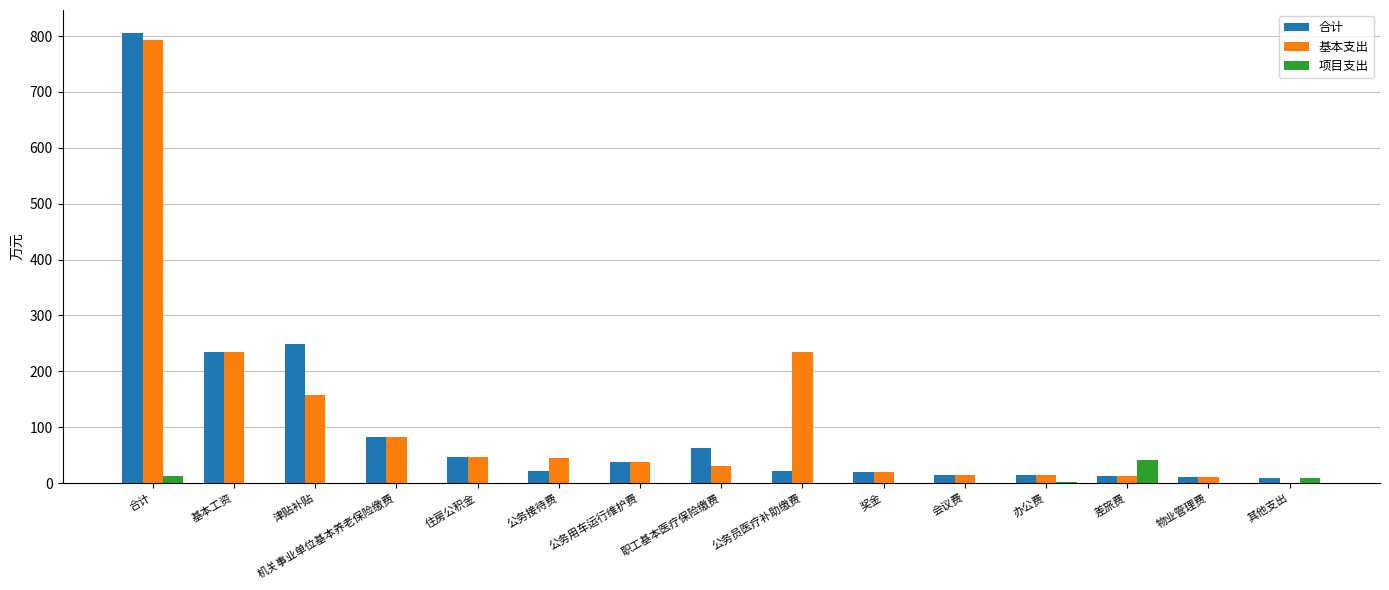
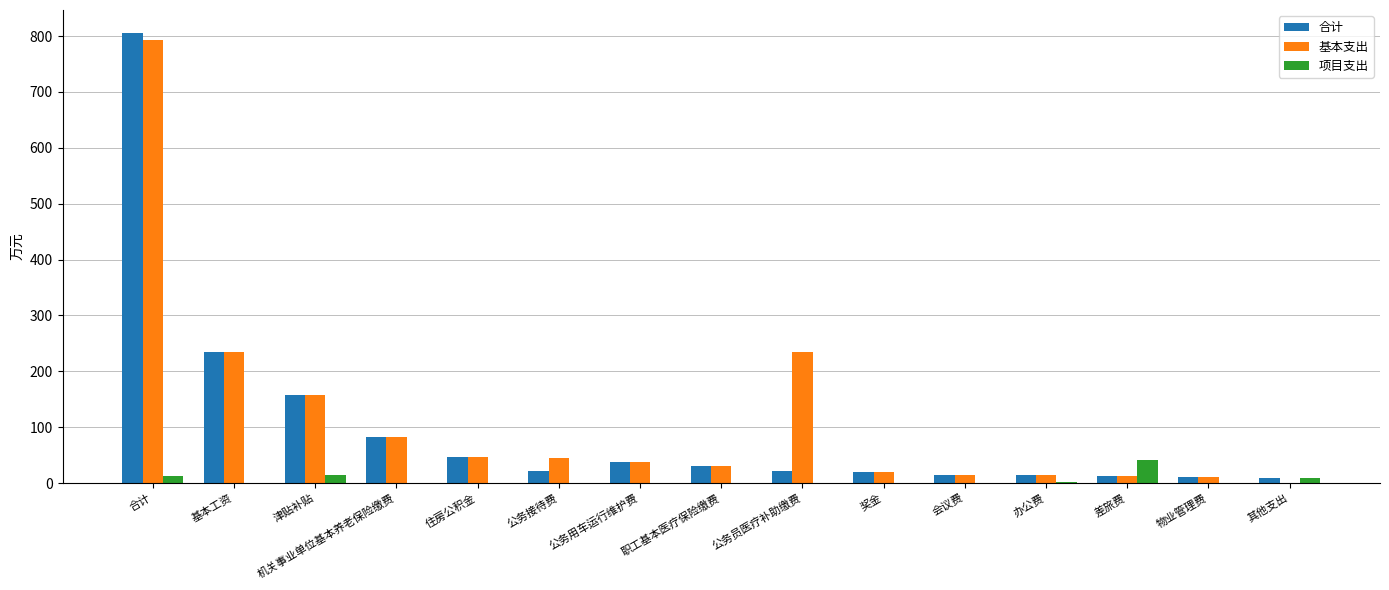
合计, 津贴补贴: 250 -> 160
项目支出, 津贴补贴: 0 -> 10
合计, 职工基本医疗保险缴费: 60 -> 30
